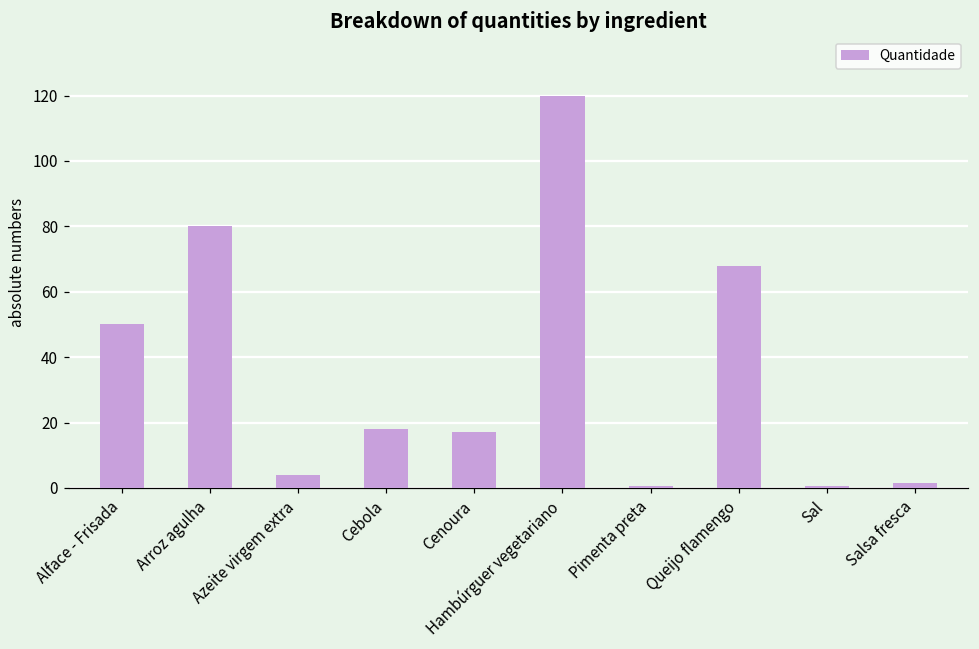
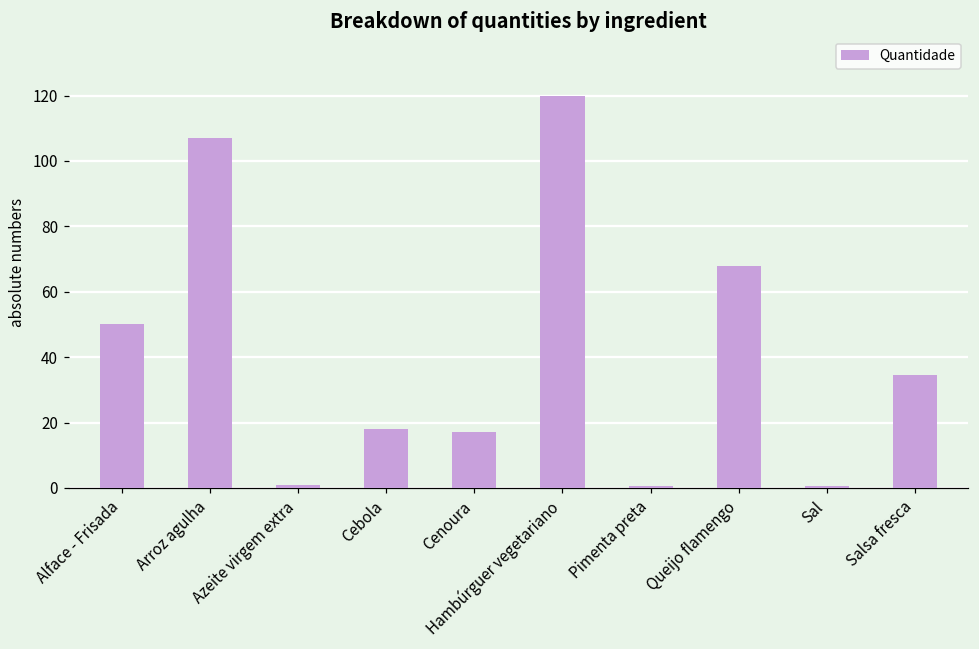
Arroz agulha: 80 -> 107
Azeite virgem extra: 4 -> 1
Salsa fresca: 2 -> 34
